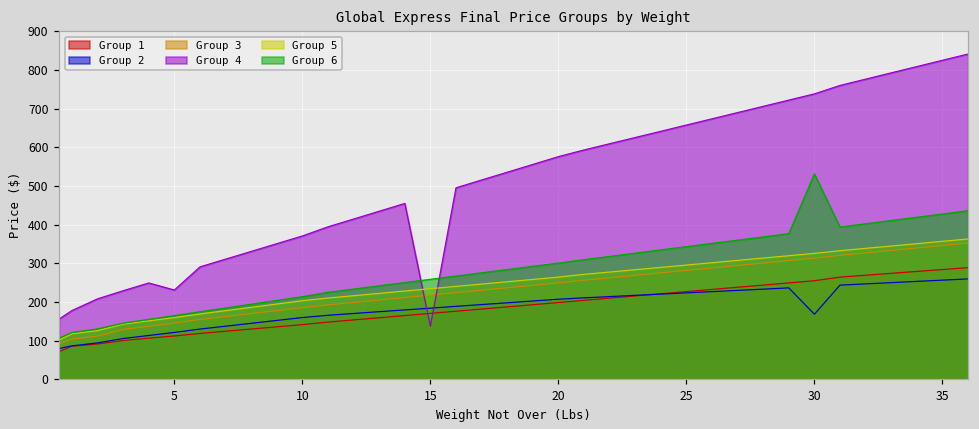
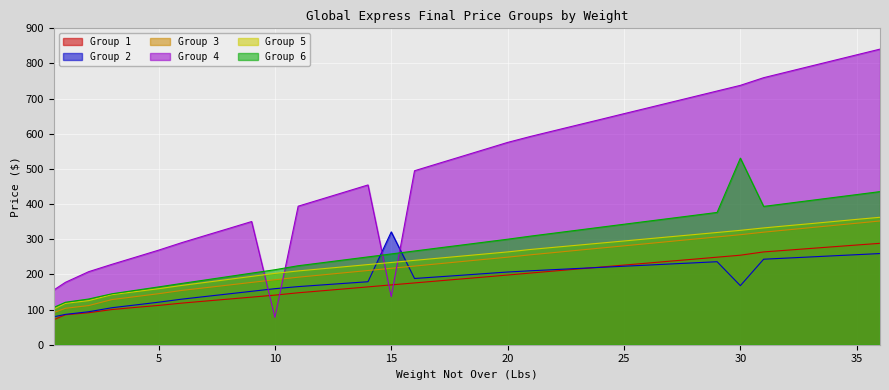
Group 4, 5: 230 -> 270
Group 4, 10: 370 -> 80
Group 2, 15: 180 -> 320
